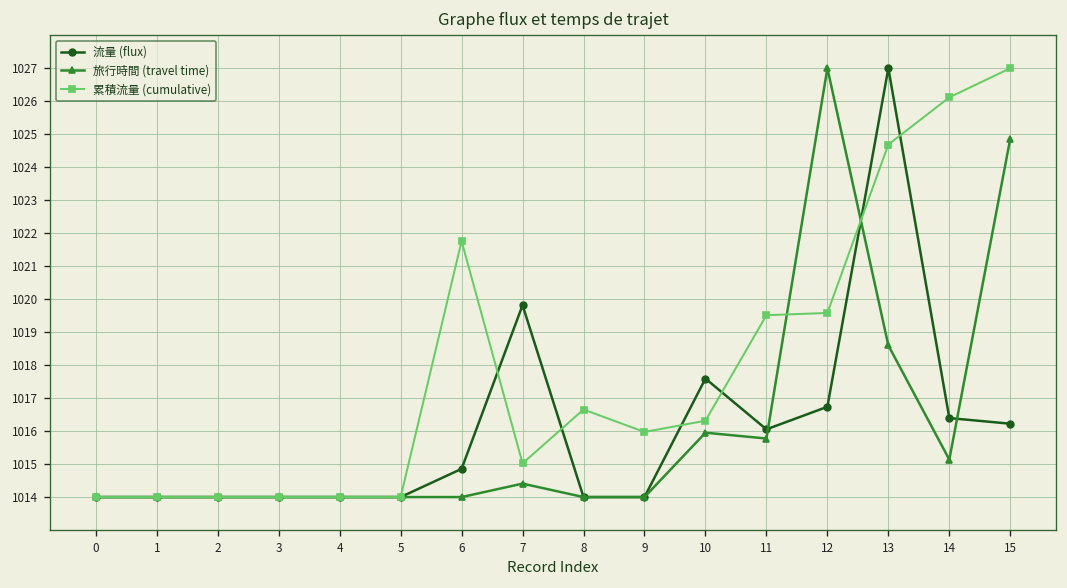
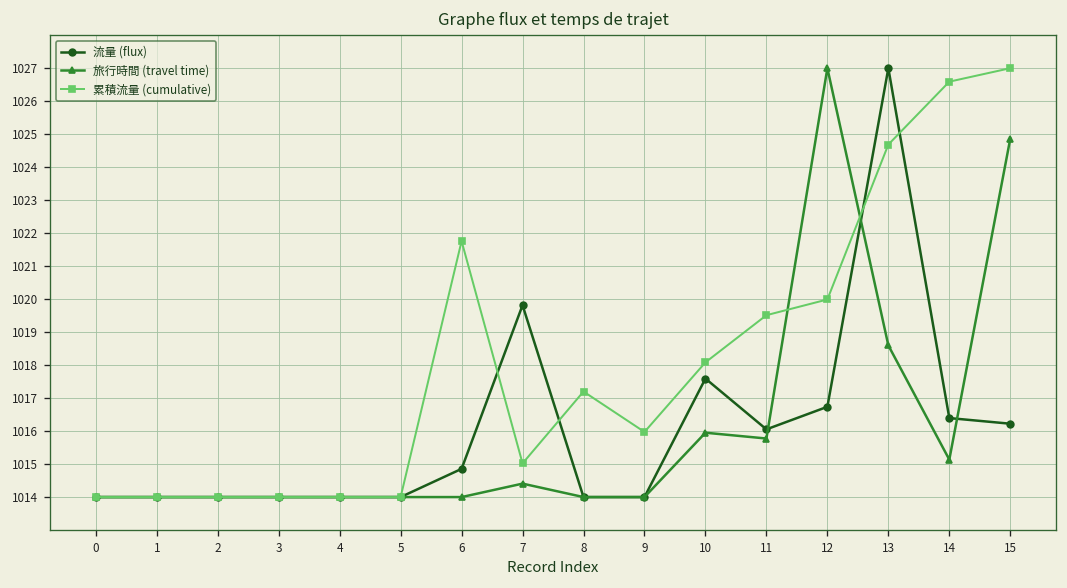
累積流量 (cumulative), 8: 1016.7 -> 1017.2
累積流量 (cumulative), 10: 1016.3 -> 1018.1
累積流量 (cumulative), 12: 1019.6 -> 1020.0
累積流量 (cumulative), 14: 1026.1 -> 1026.6
